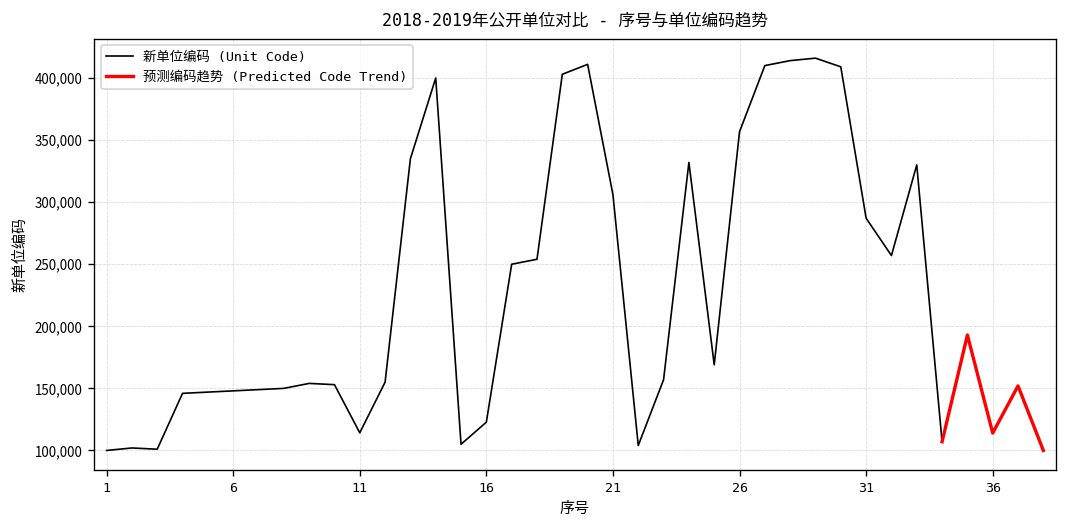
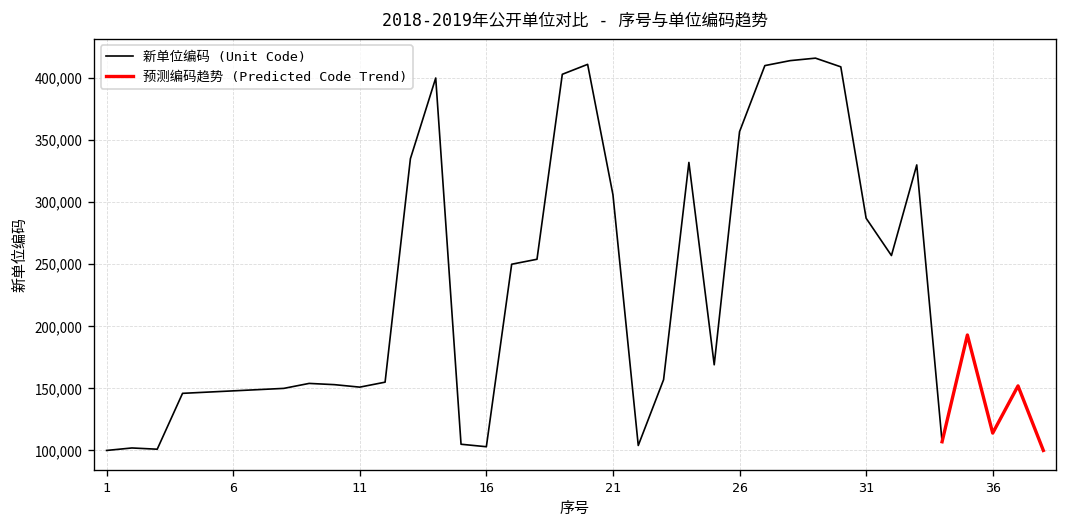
新单位编码 (Unit Code), 11: 114,000 -> 151,000
新单位编码 (Unit Code), 16: 123,000 -> 103,000
